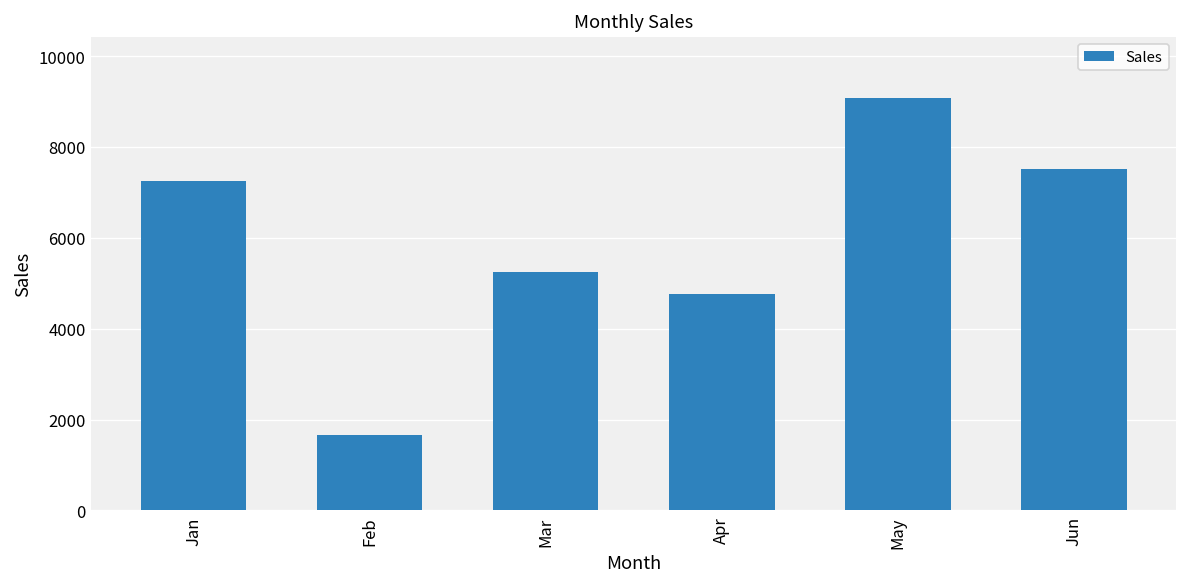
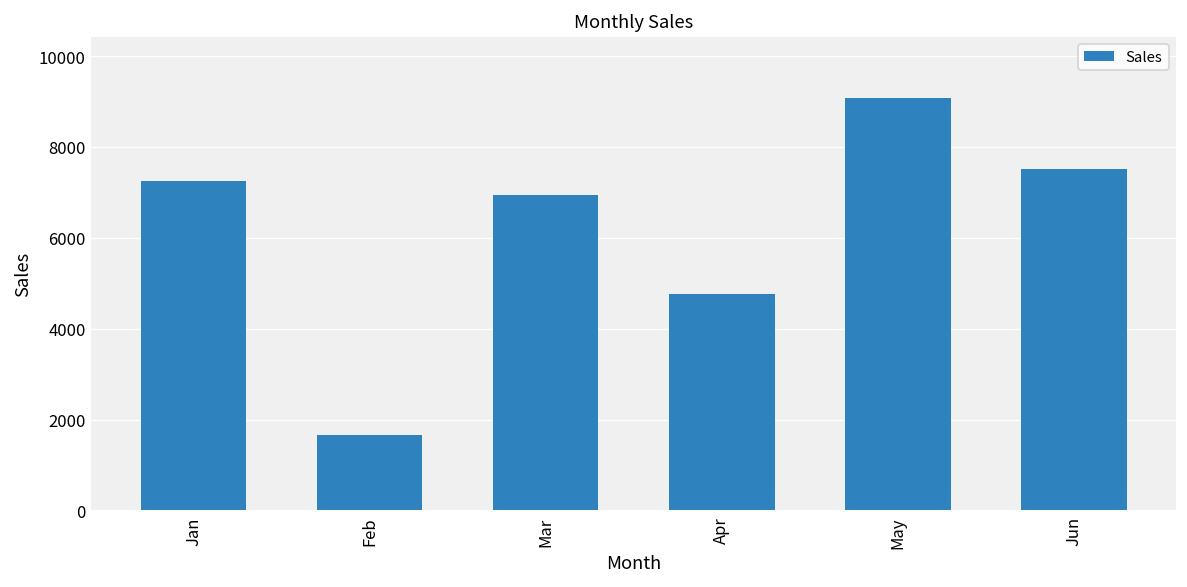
Mar: 5200 -> 6900
